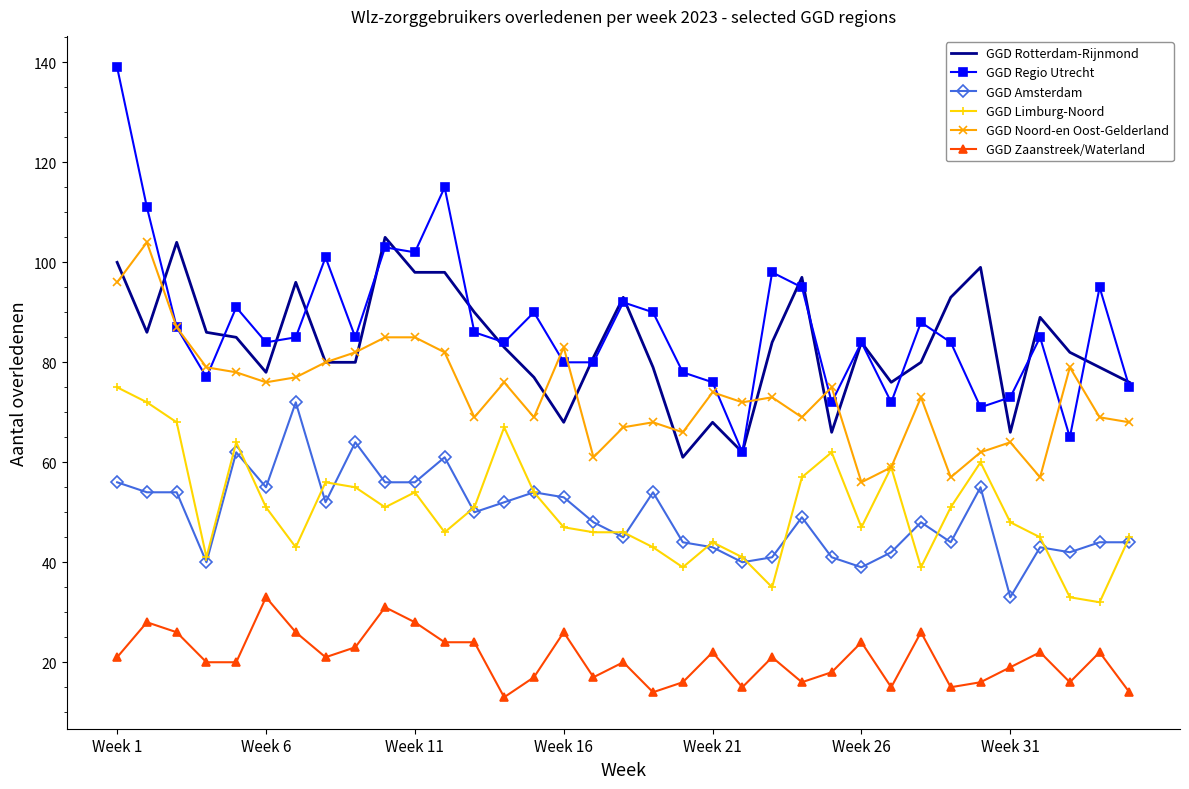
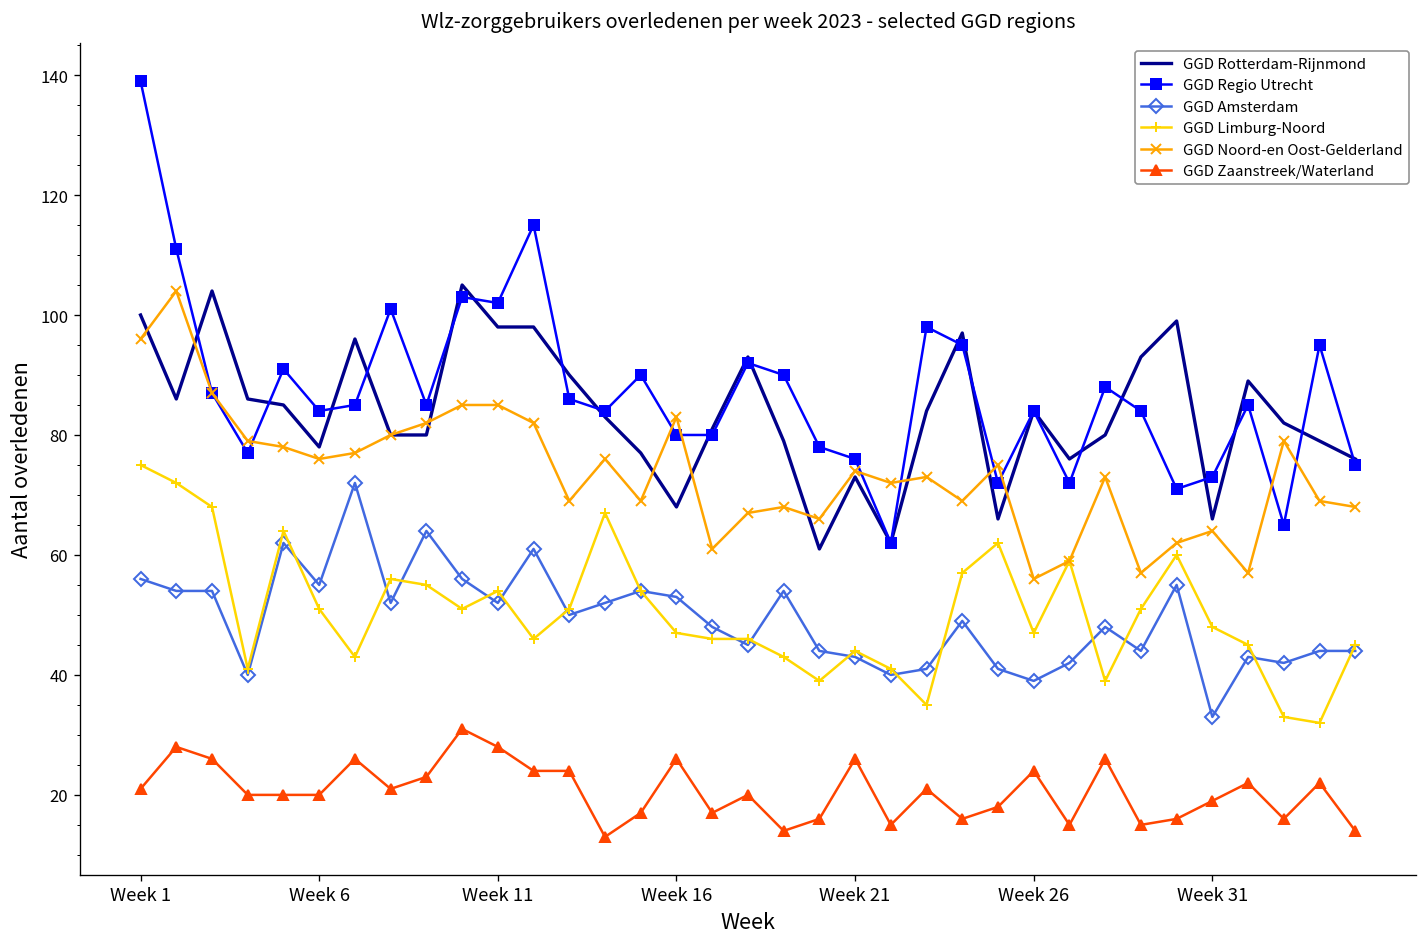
GGD Zaanstreek/Waterland, Week 6: 33 -> 20
GGD Amsterdam, Week 11: 56 -> 52
GGD Rotterdam-Rijnmond, Week 21: 68 -> 73
GGD Zaanstreek/Waterland, Week 21: 22 -> 26
